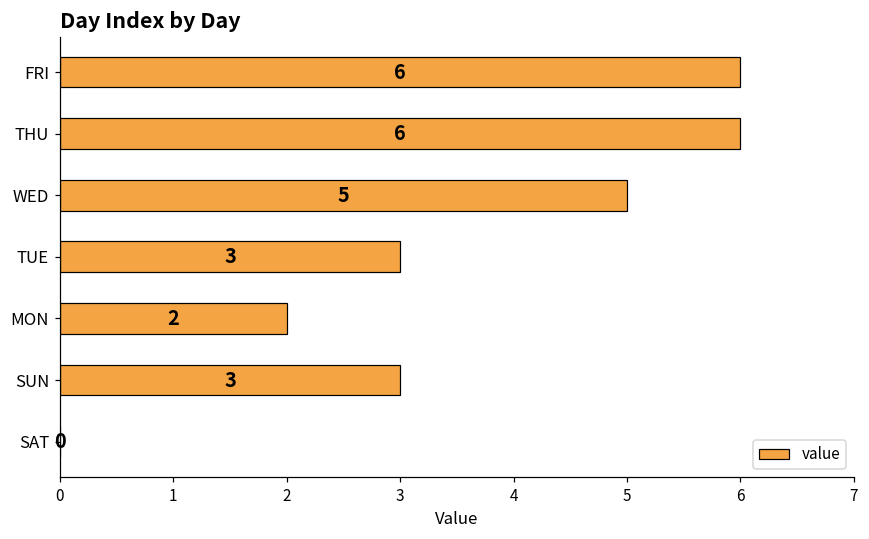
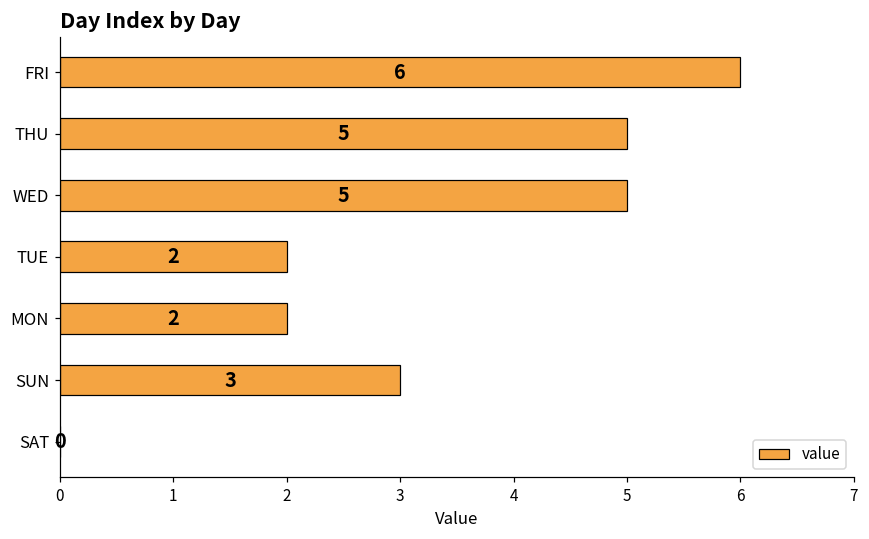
THU: 6 -> 5
TUE: 3 -> 2
